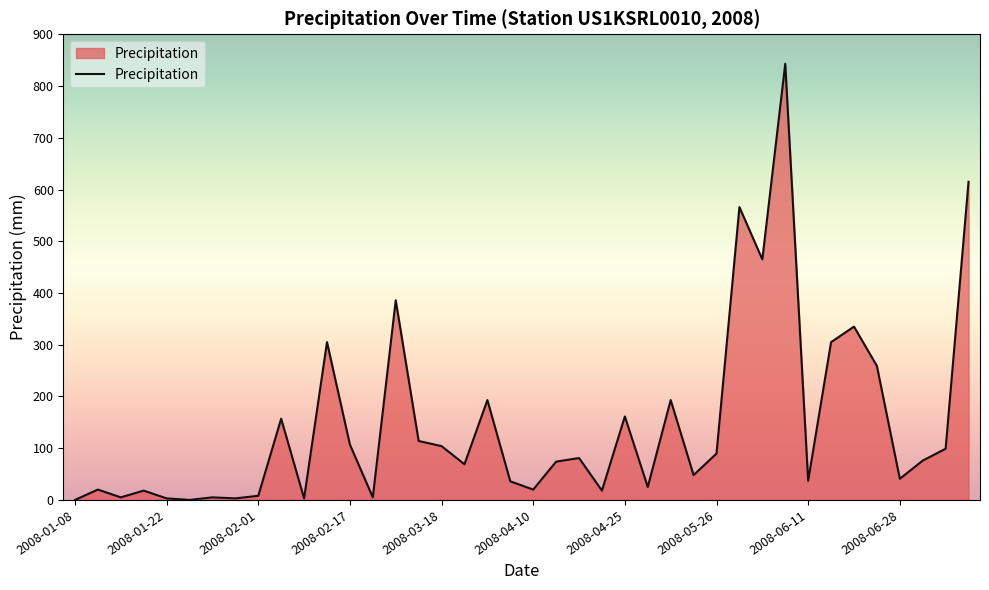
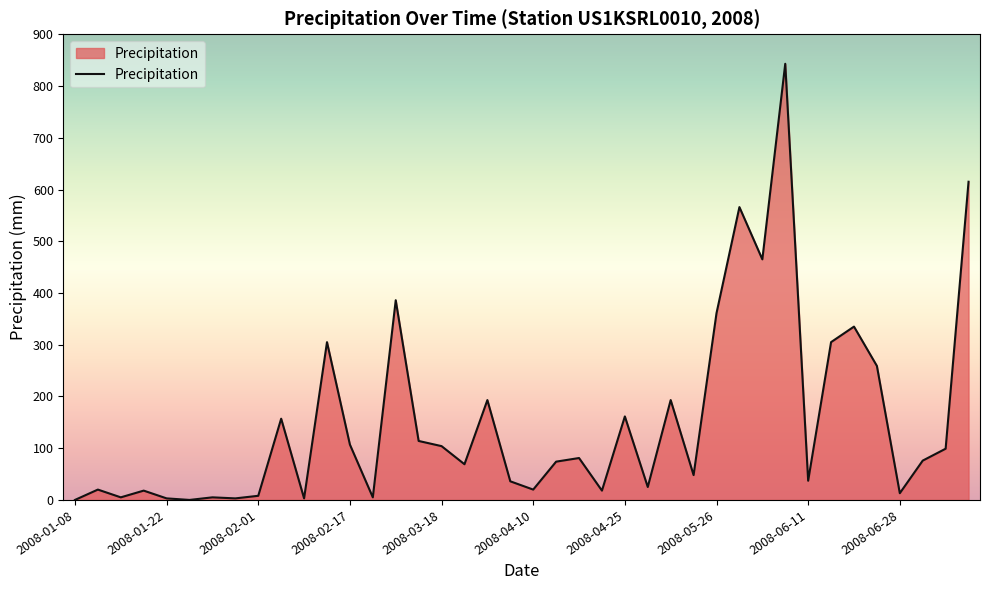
2008-05-26: 90 -> 360
2008-06-28: 40 -> 10
